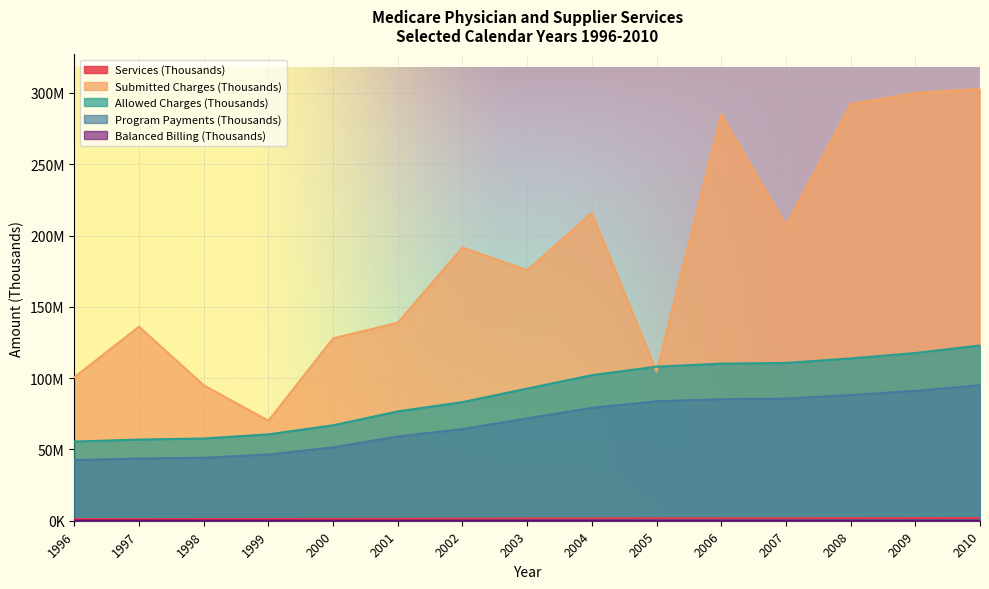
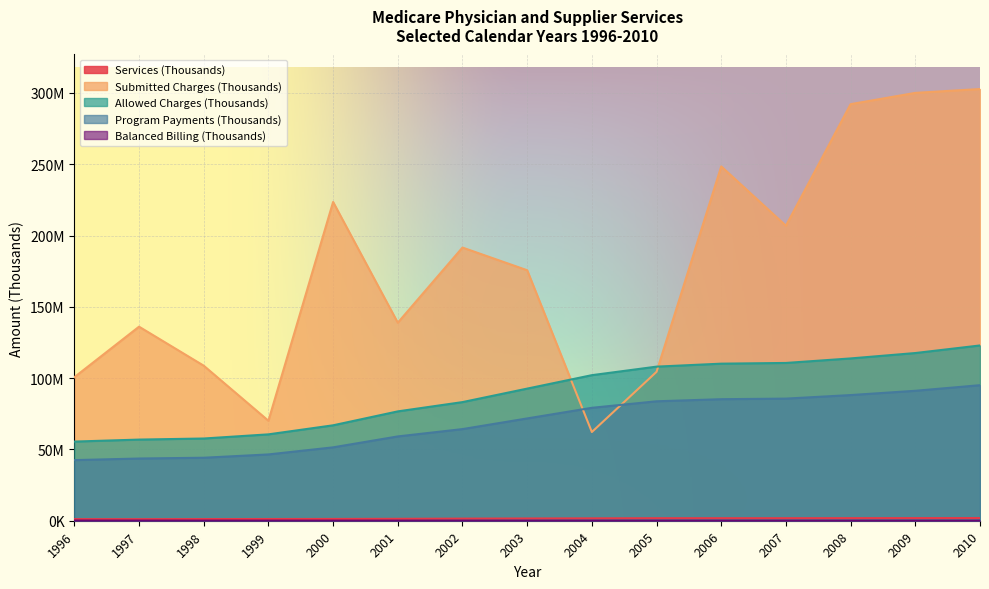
Submitted Charges (Thousands), 1998: 95000000 -> 109000000
Submitted Charges (Thousands), 2000: 128000000 -> 224000000
Submitted Charges (Thousands), 2004: 216000000 -> 62000000
Submitted Charges (Thousands), 2006: 285000000 -> 248000000
